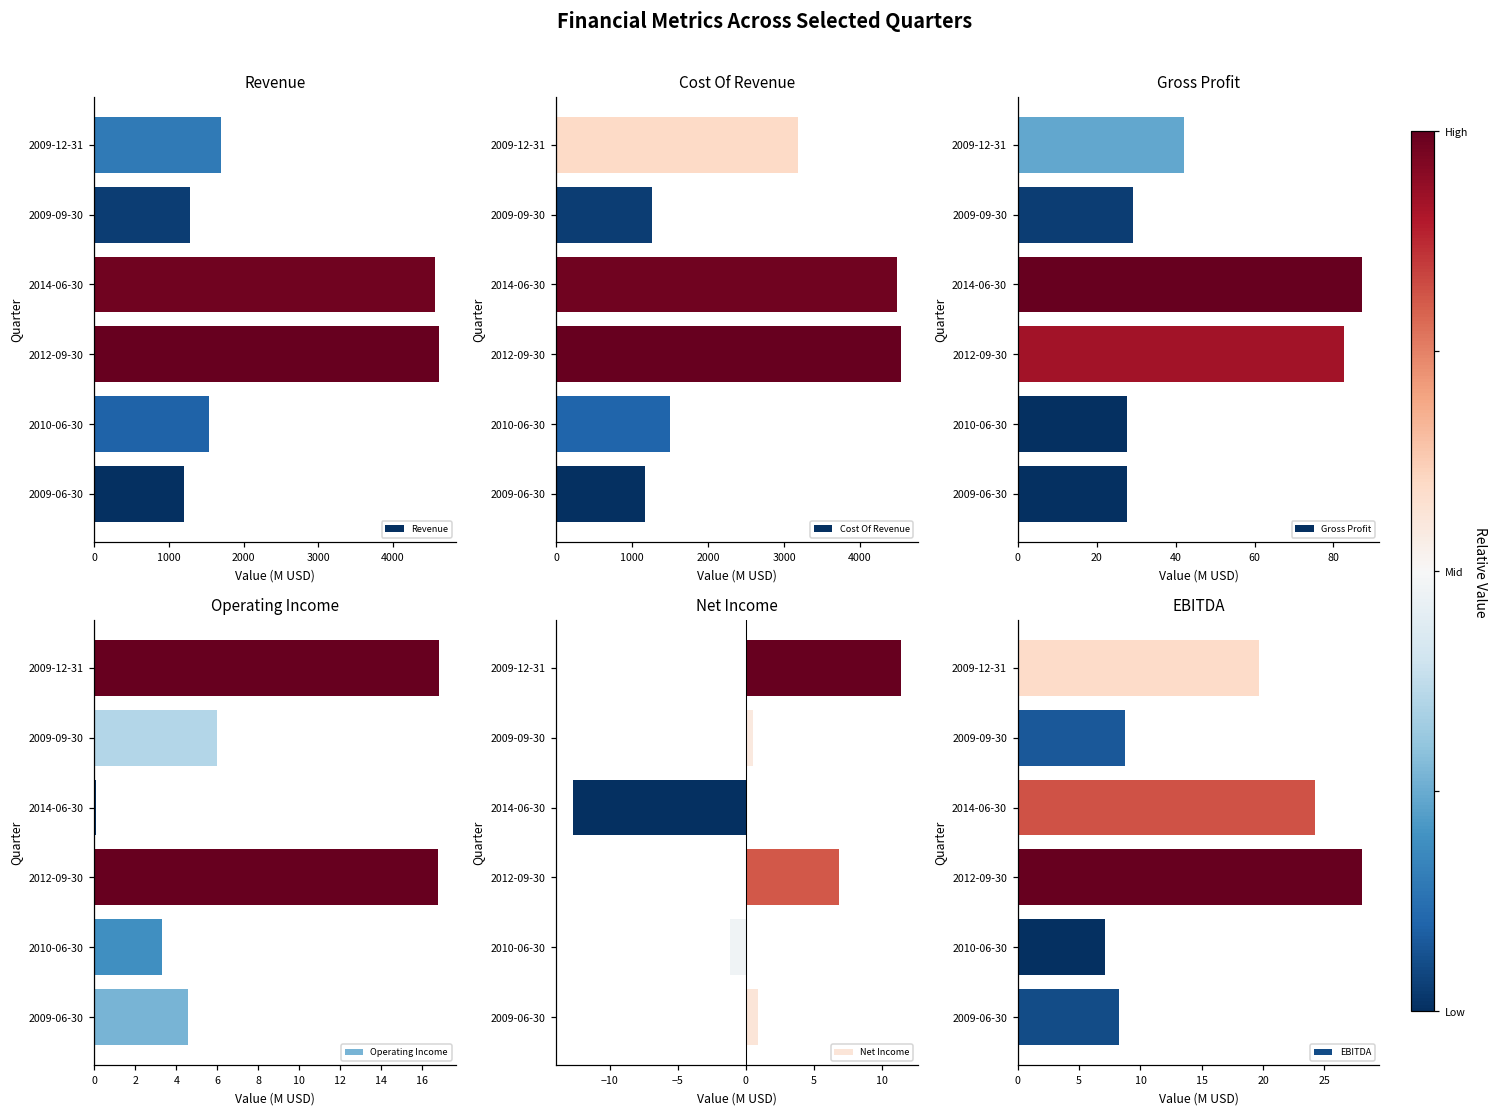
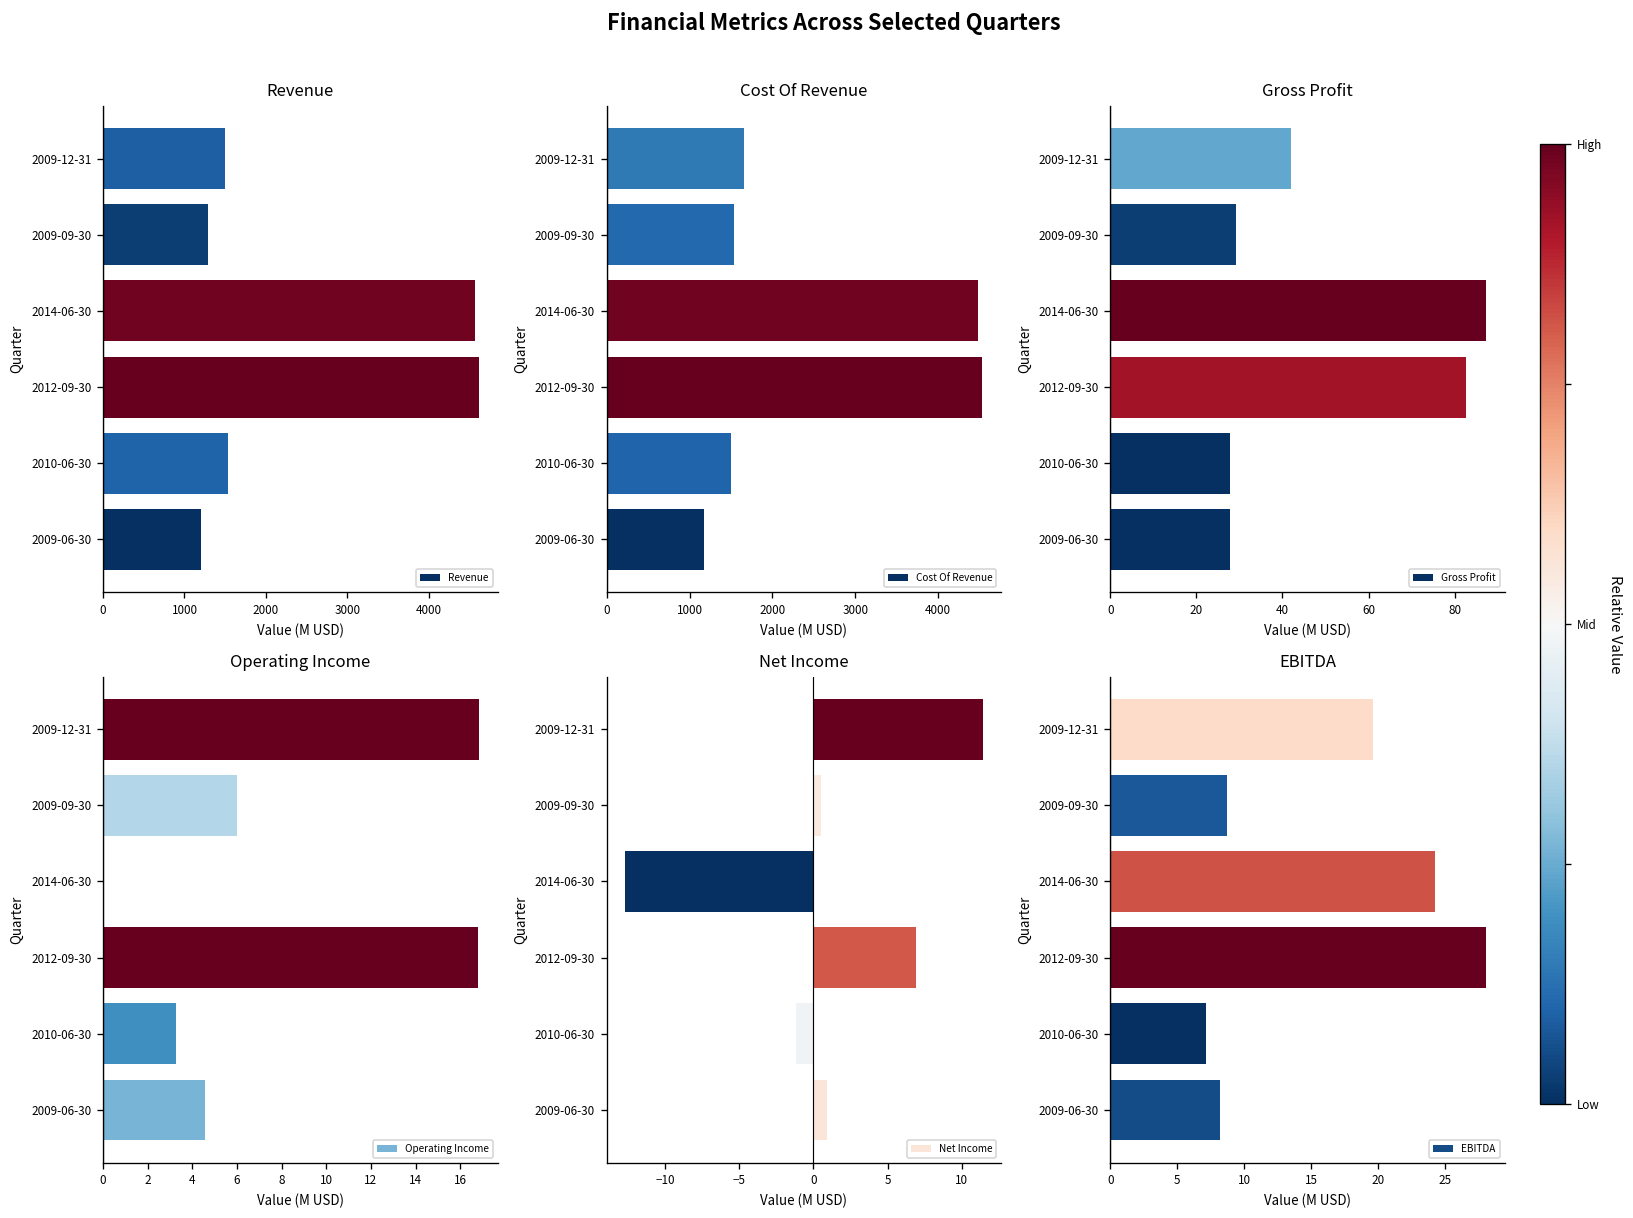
Revenue, 2009-12-31: 1700 -> 1500
Cost Of Revenue, 2009-12-31: 3200 -> 1700
Cost Of Revenue, 2009-09-30: 1300 -> 1500
